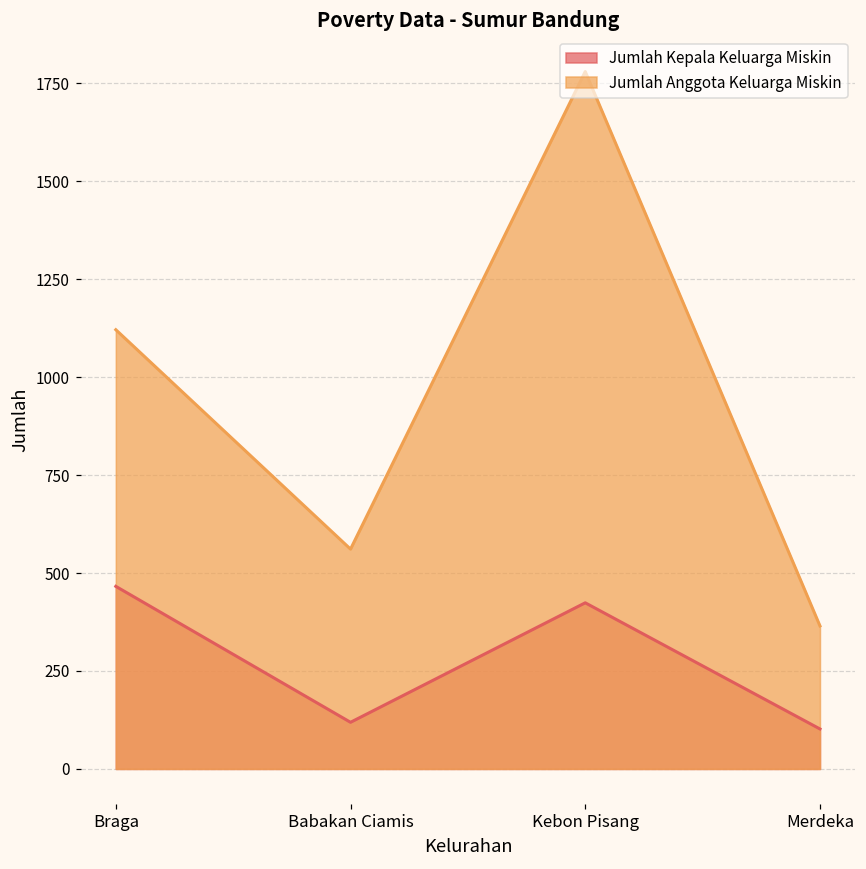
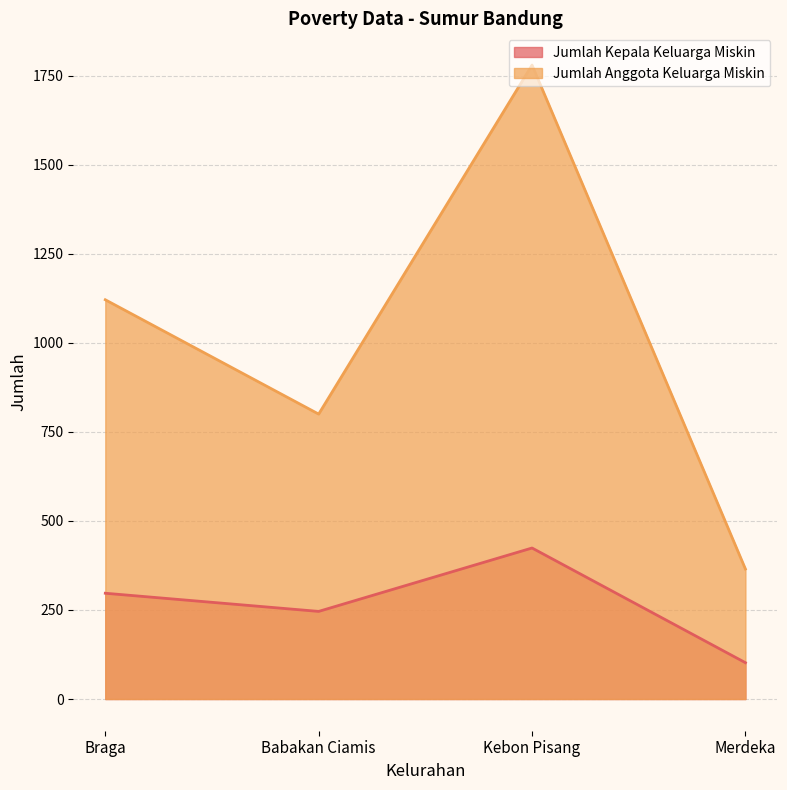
Jumlah Kepala Keluarga Miskin, Braga: 470 -> 300
Jumlah Kepala Keluarga Miskin, Babakan Ciamis: 120 -> 250
Jumlah Anggota Keluarga Miskin, Babakan Ciamis: 560 -> 800
